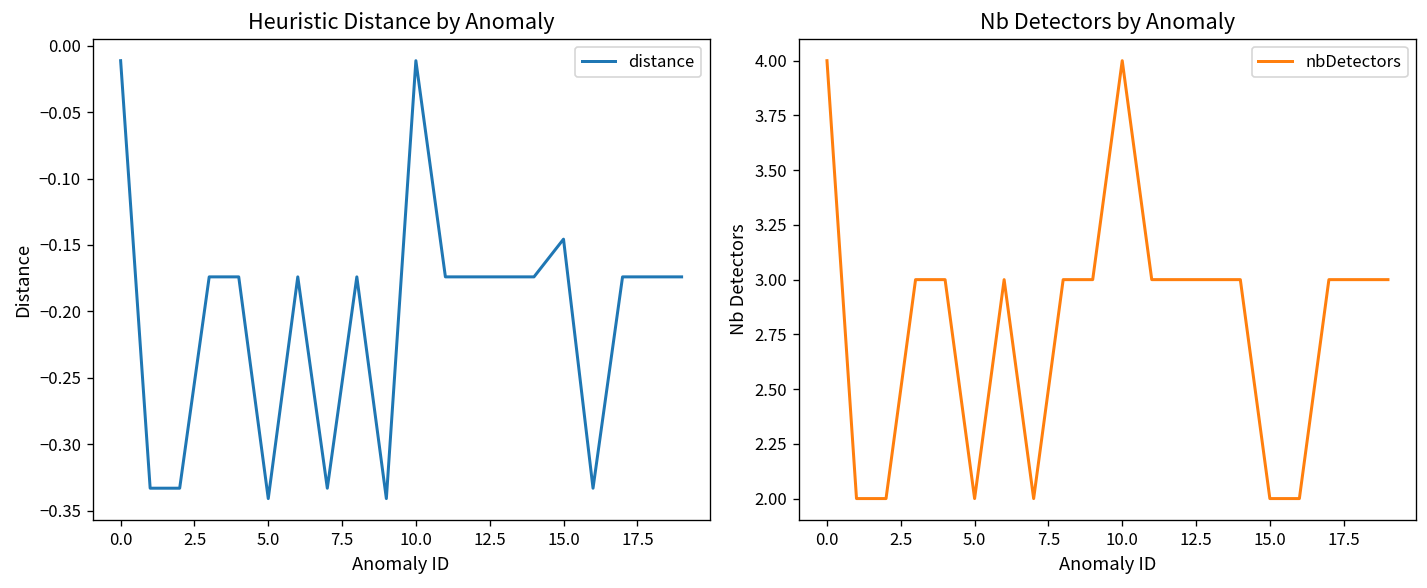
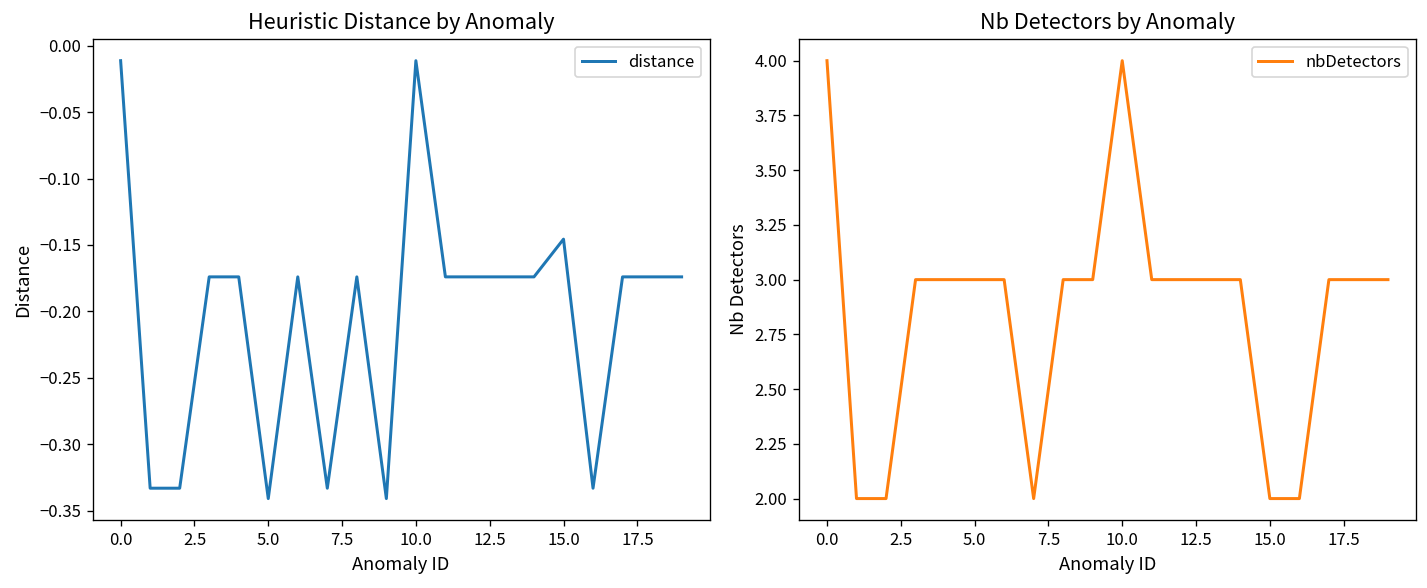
Nb Detectors by Anomaly, 5.0: 2 -> 3
